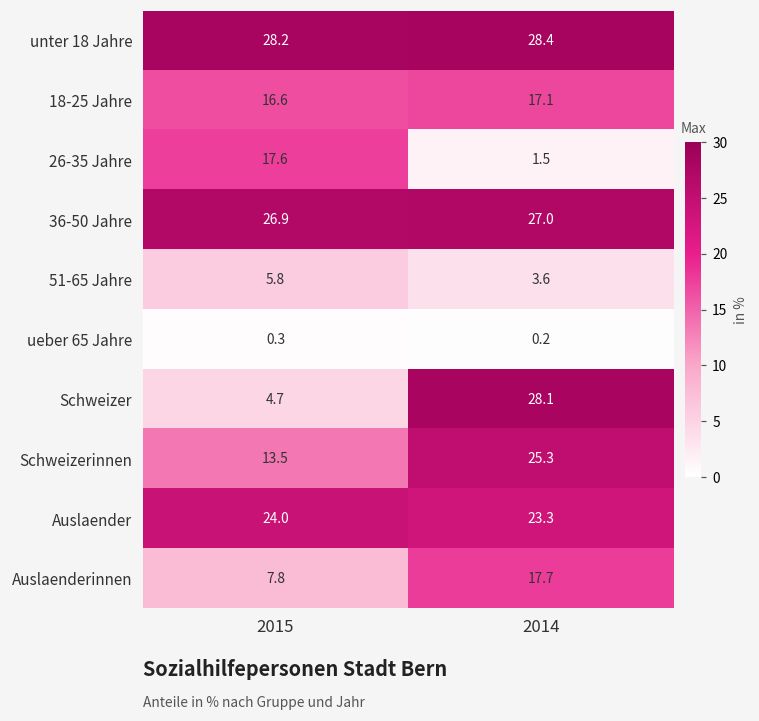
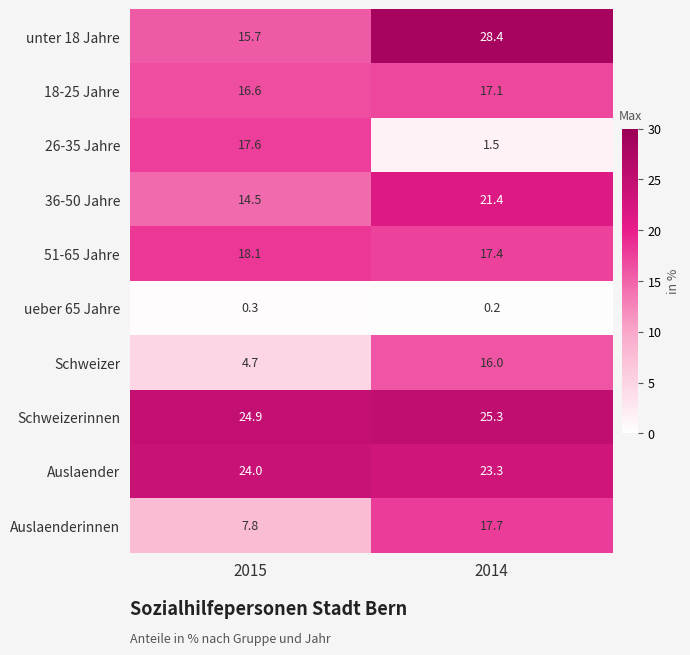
unter 18 Jahre, 2015: 28.2 -> 15.7
36-50 Jahre, 2015: 26.9 -> 14.5
36-50 Jahre, 2014: 27.0 -> 21.4
51-65 Jahre, 2015: 5.8 -> 18.1
51-65 Jahre, 2014: 3.6 -> 17.4
Schweizer, 2014: 28.1 -> 16.0
Schweizerinnen, 2015: 13.5 -> 24.9
